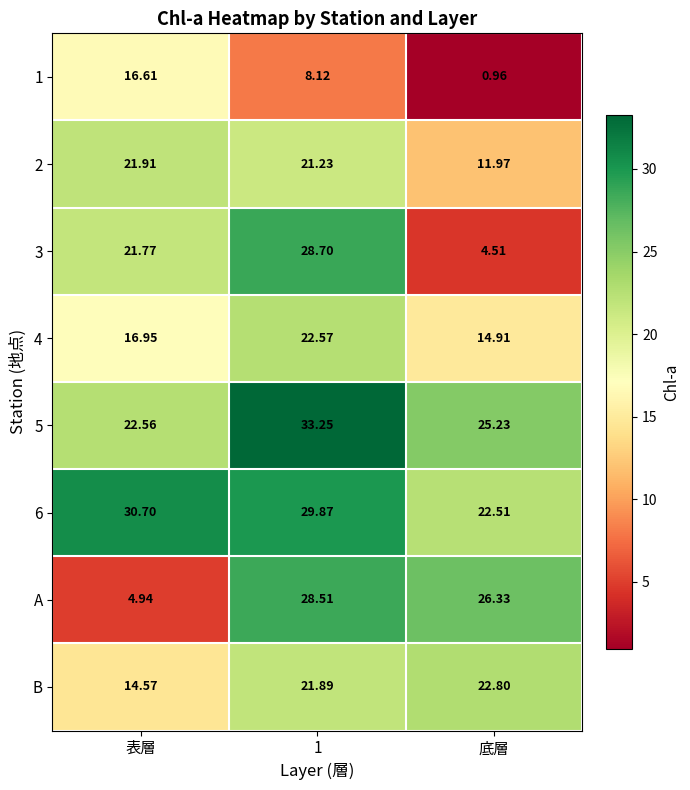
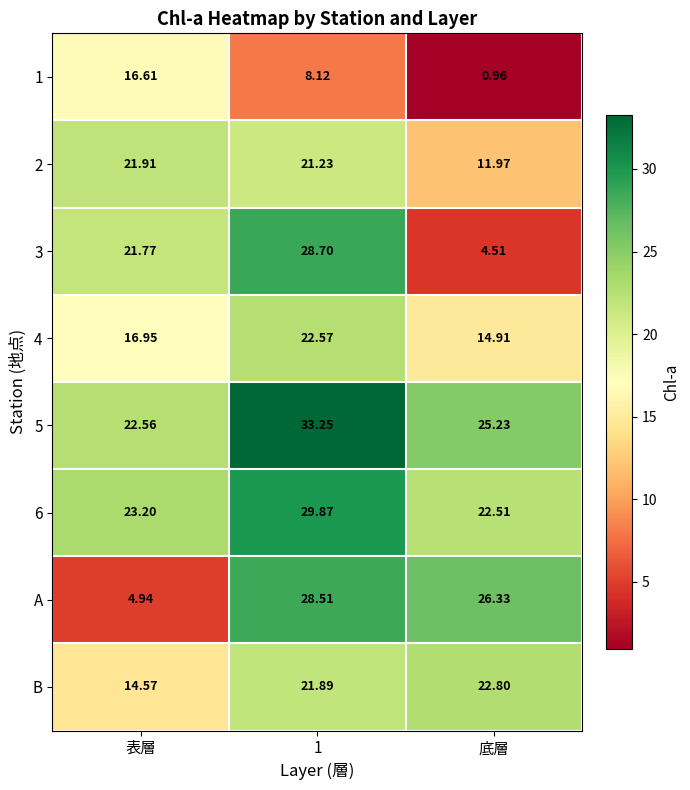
6, 表層: 30.70 -> 23.20
